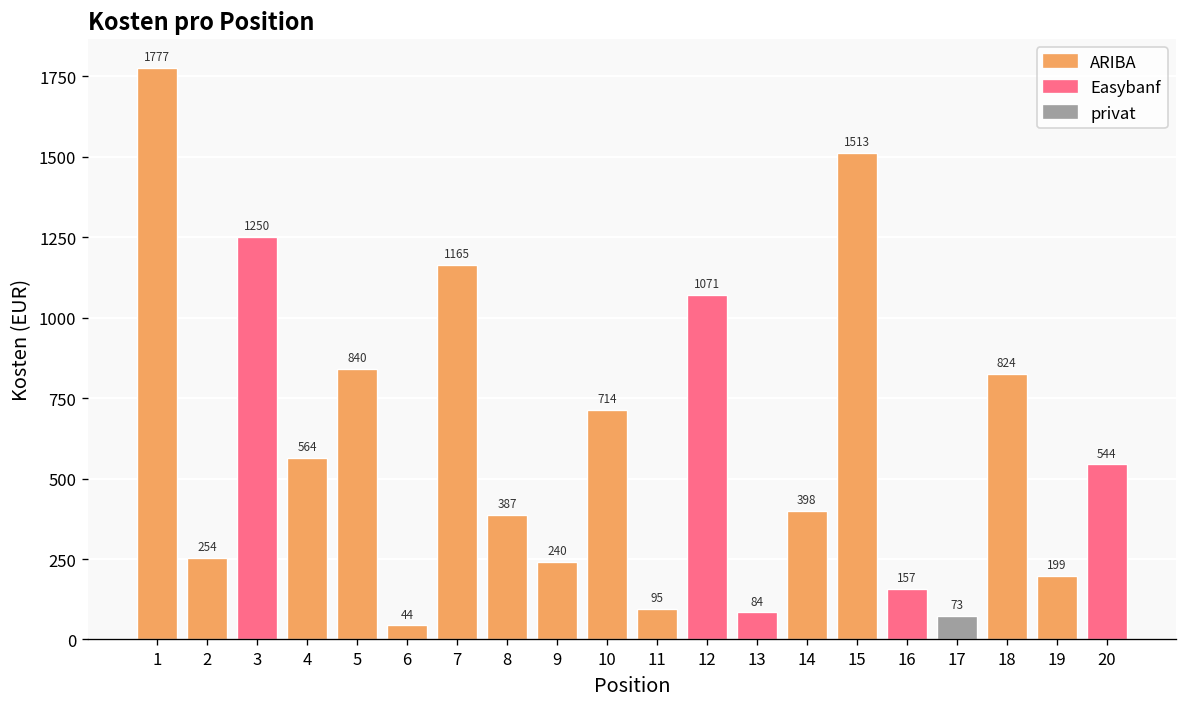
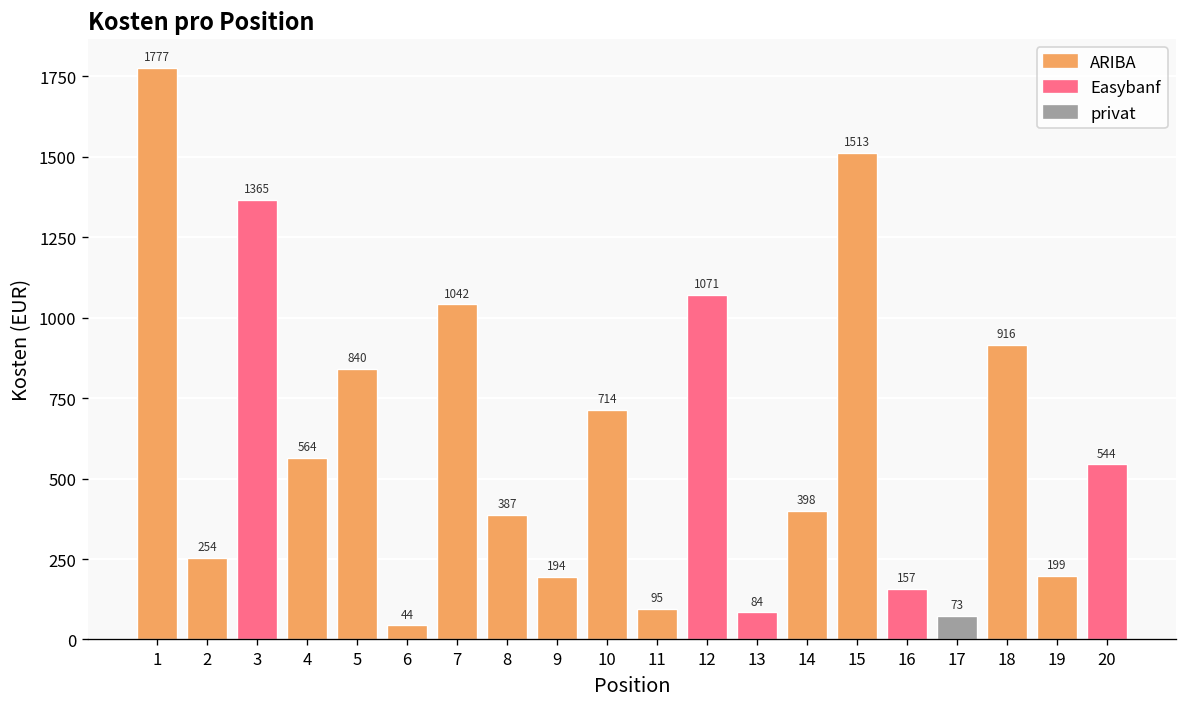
3: 1250 -> 1365
7: 1165 -> 1042
9: 240 -> 194
18: 824 -> 916
